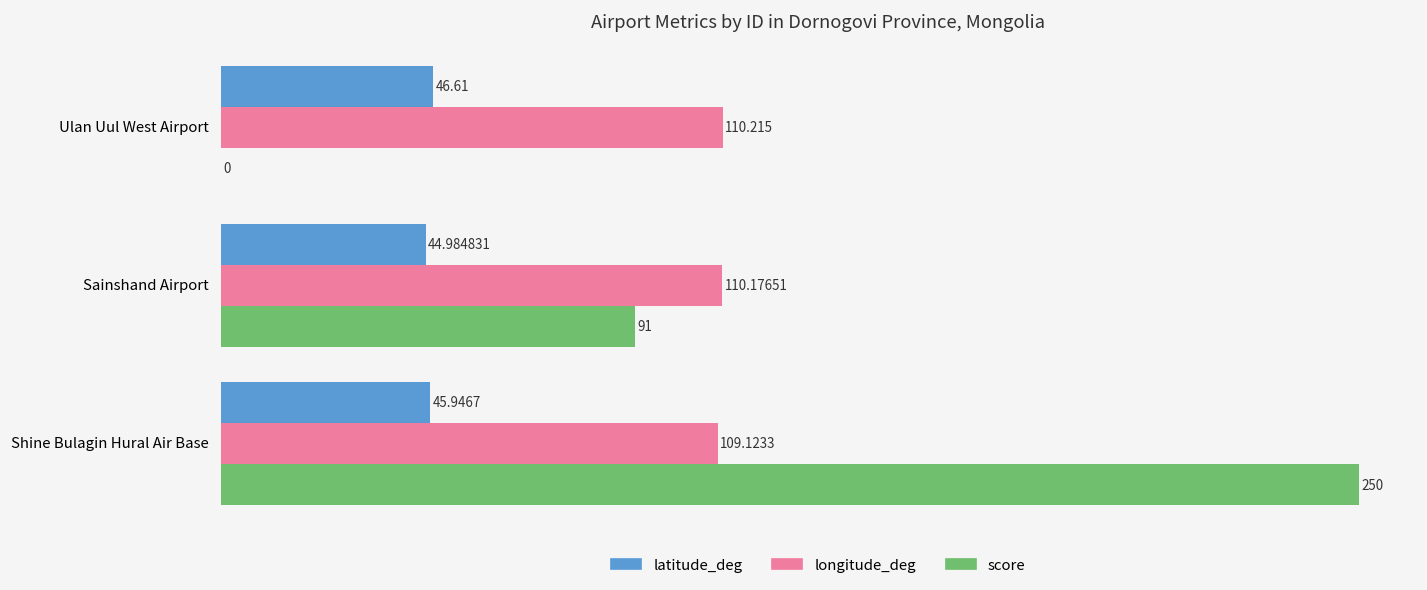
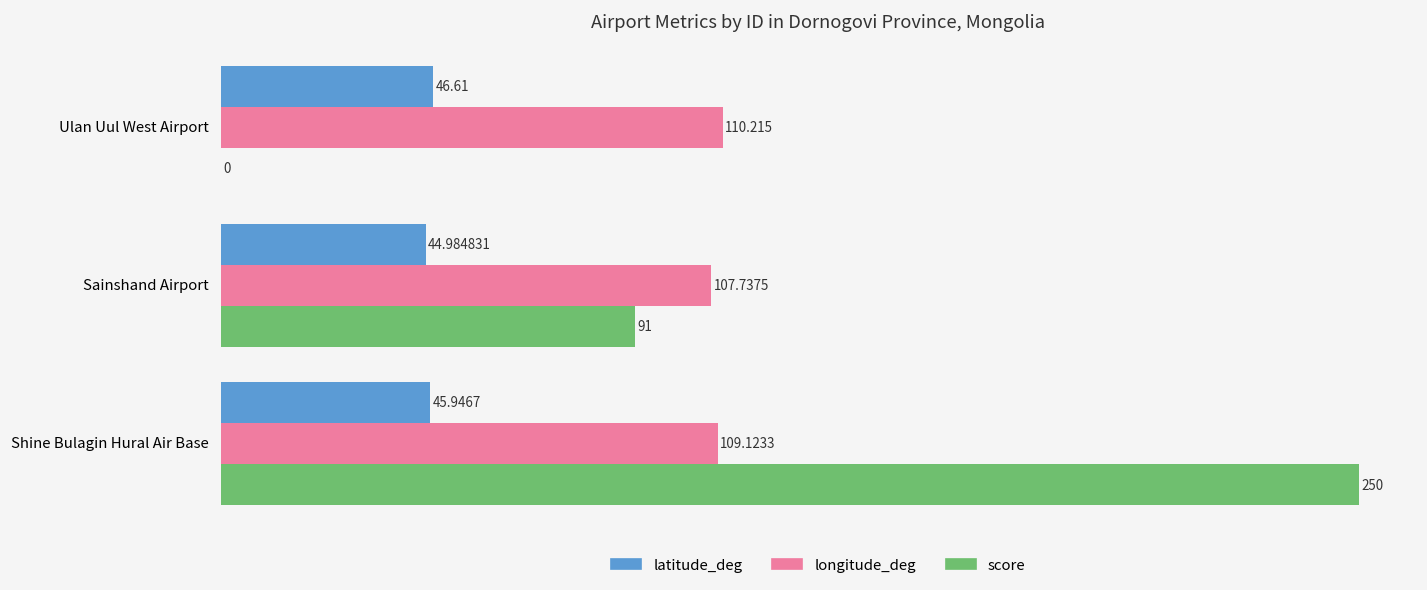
longitude_deg, Sainshand Airport: 110.17651 -> 107.7375
